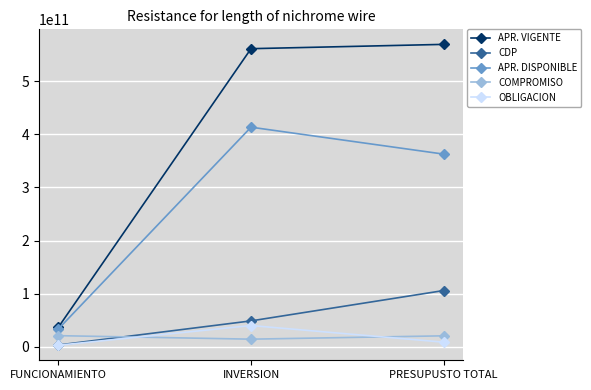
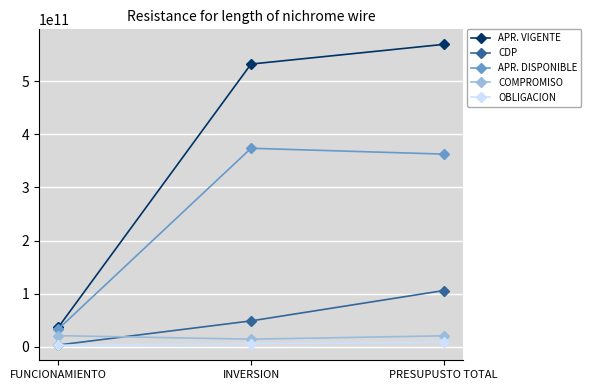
APR. VIGENTE, INVERSION: 560000000000 -> 530000000000
APR. DISPONIBLE, INVERSION: 410000000000 -> 370000000000
OBLIGACION, INVERSION: 40000000000 -> 10000000000
